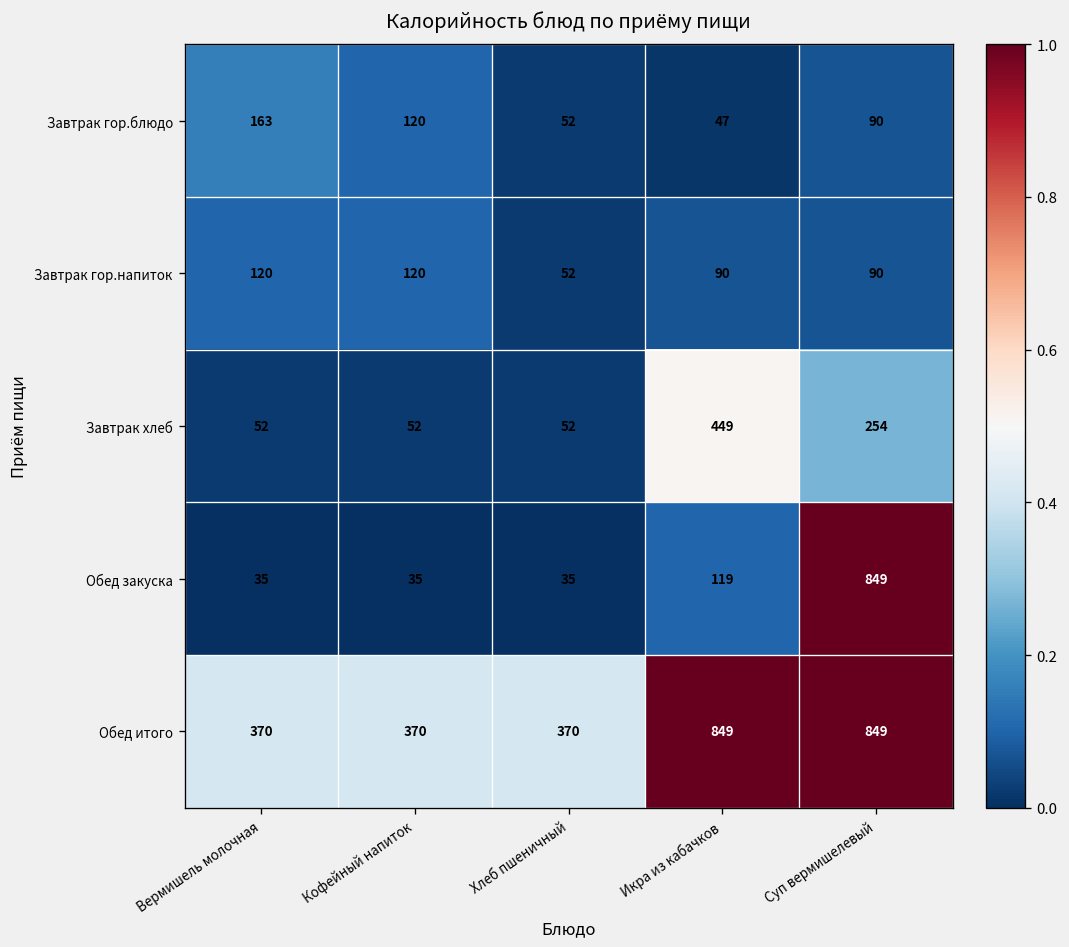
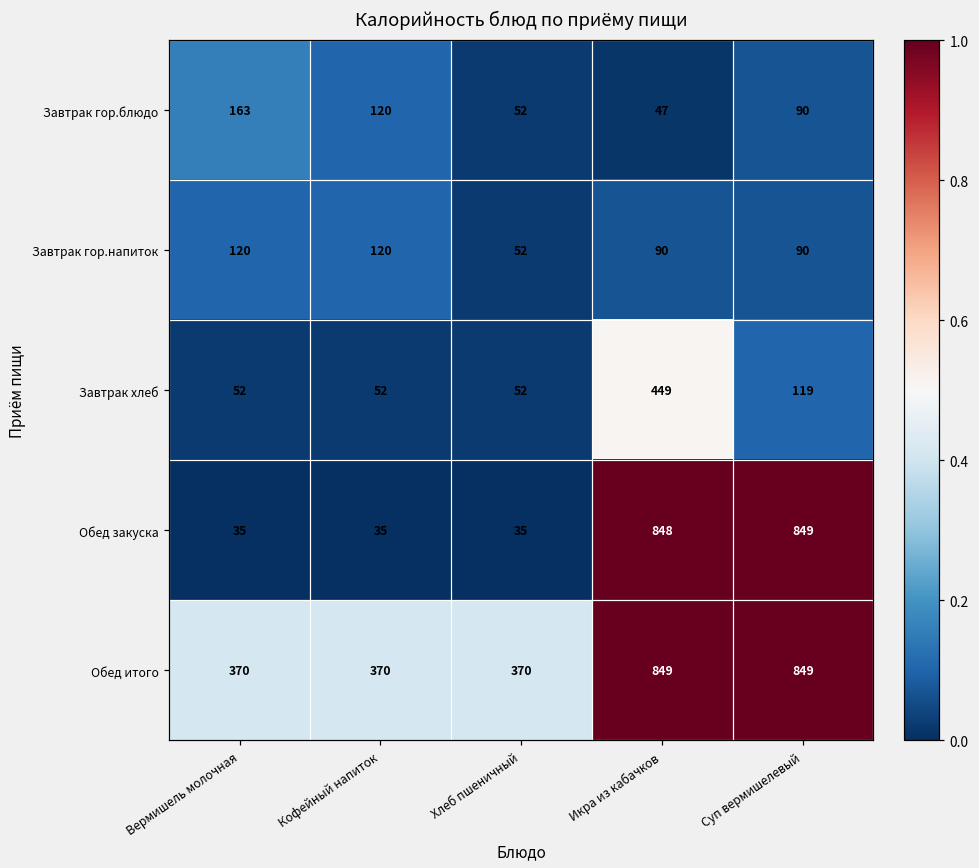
Завтрак хлеб, Суп вермишелевый: 254 -> 119
Обед закуска, Икра из кабачков: 119 -> 848
